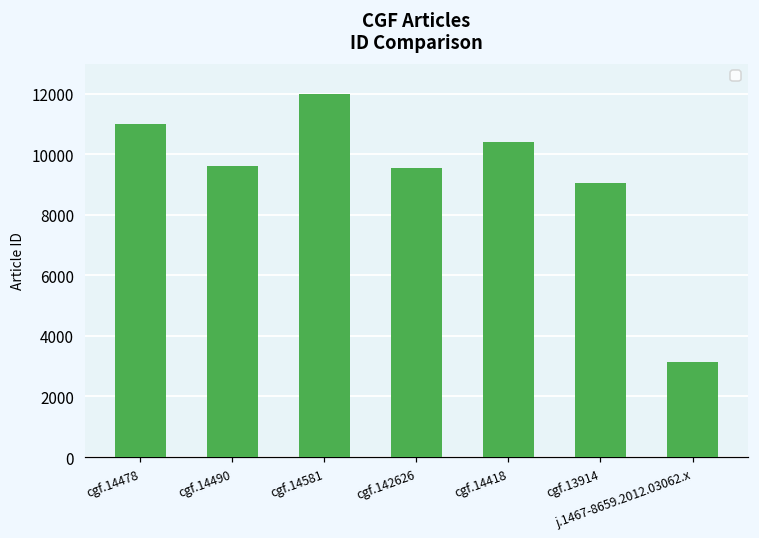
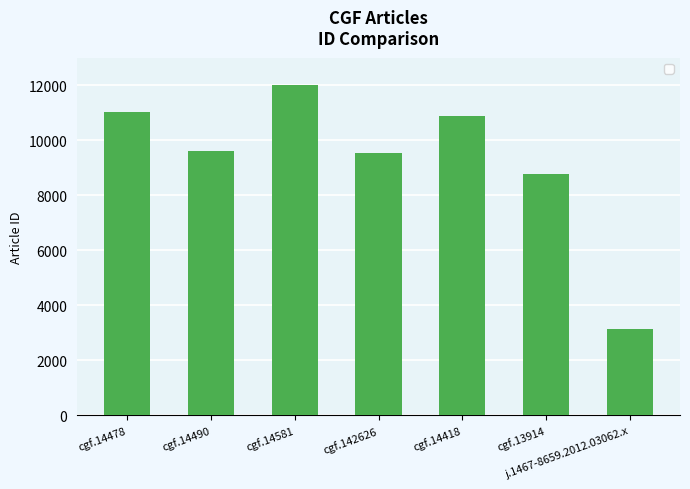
cgf.14418: 10400 -> 10900
cgf.13914: 9100 -> 8800
